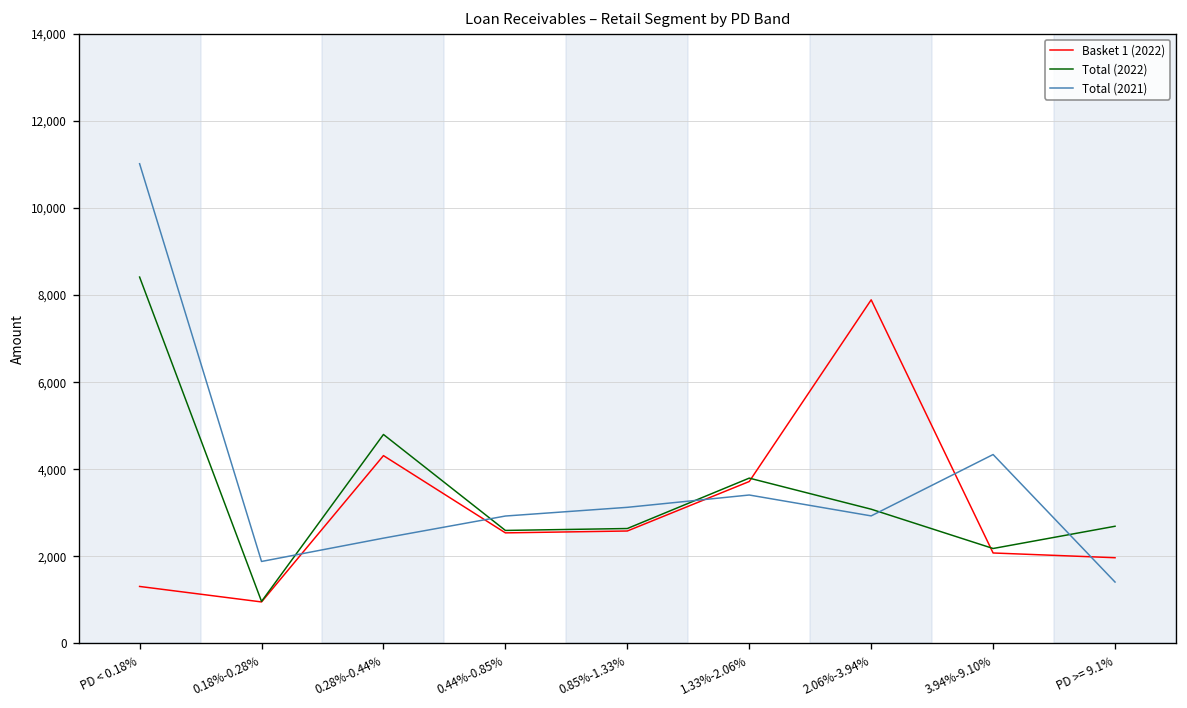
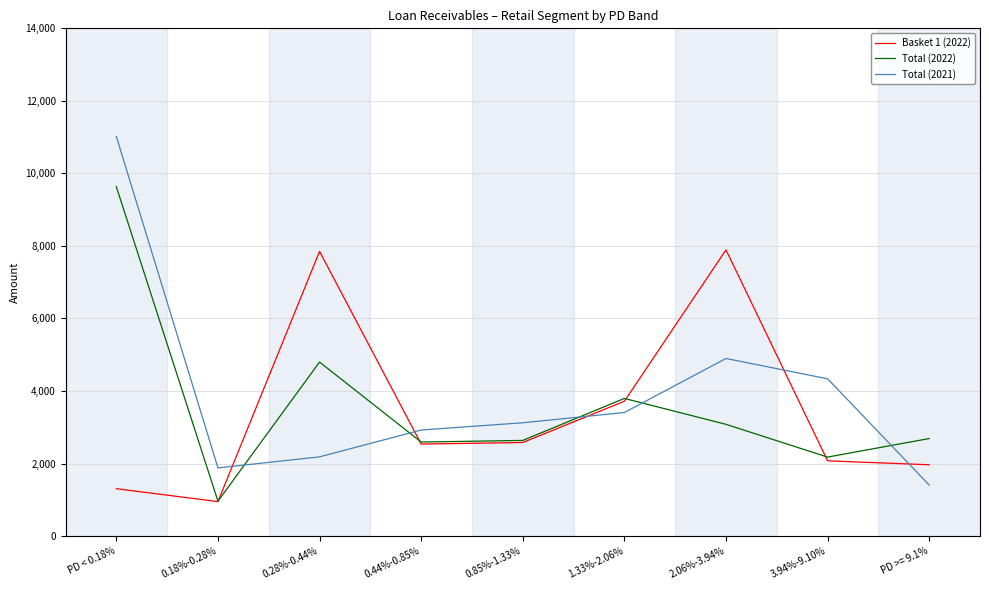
Total (2022), PD < 0.18%: 8,400 -> 9,600
Basket 1 (2022), 0.28%-0.44%: 4,300 -> 7,800
Total (2021), 0.28%-0.44%: 2,400 -> 2,200
Total (2021), 2.06%-3.94%: 2,900 -> 4,900
